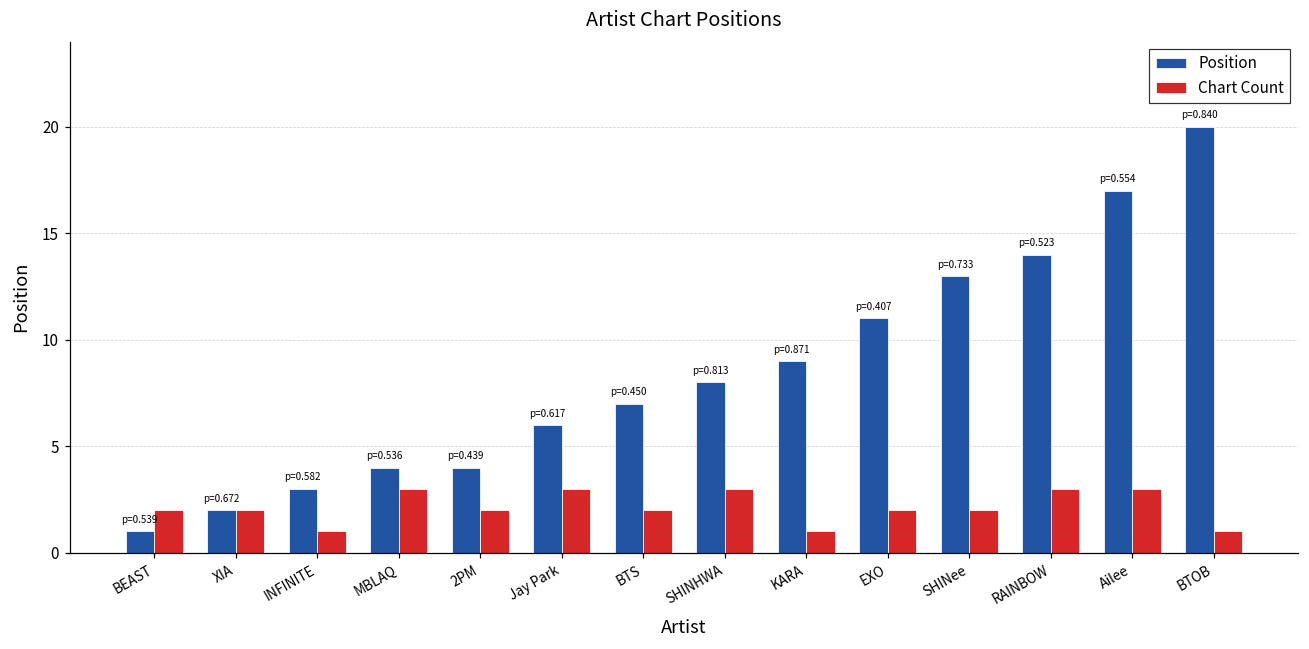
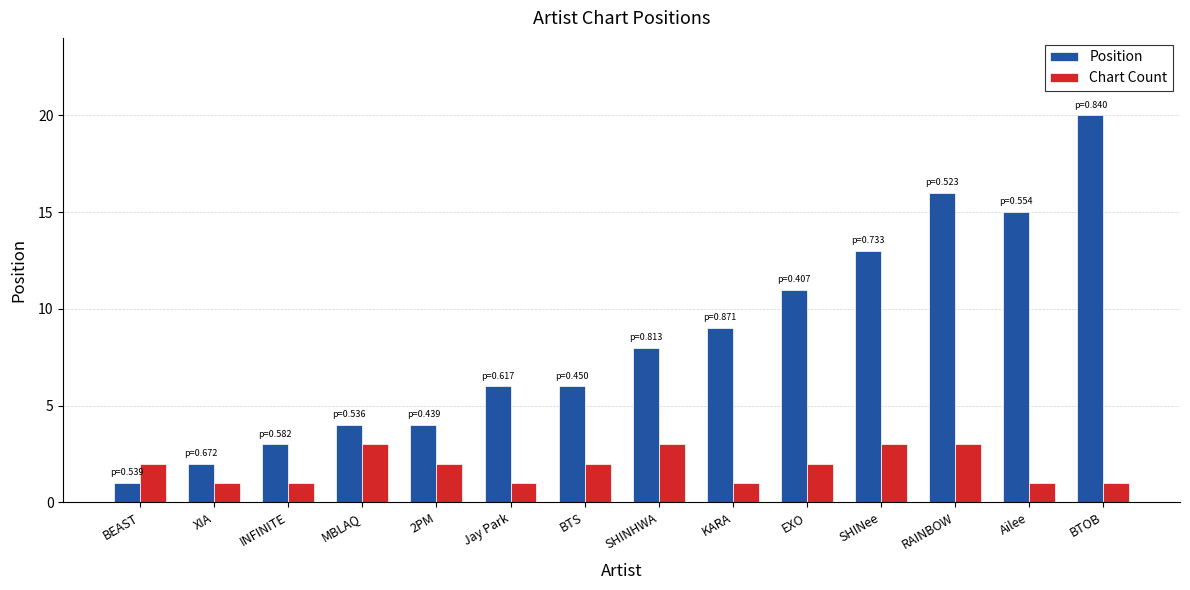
Chart Count, XIA: 2 -> 1
Chart Count, Jay Park: 3 -> 1
Position, BTS: 7 -> 6
Chart Count, SHINee: 2 -> 3
Position, RAINBOW: 14 -> 16
Position, Ailee: 17 -> 15
Chart Count, Ailee: 3 -> 1
